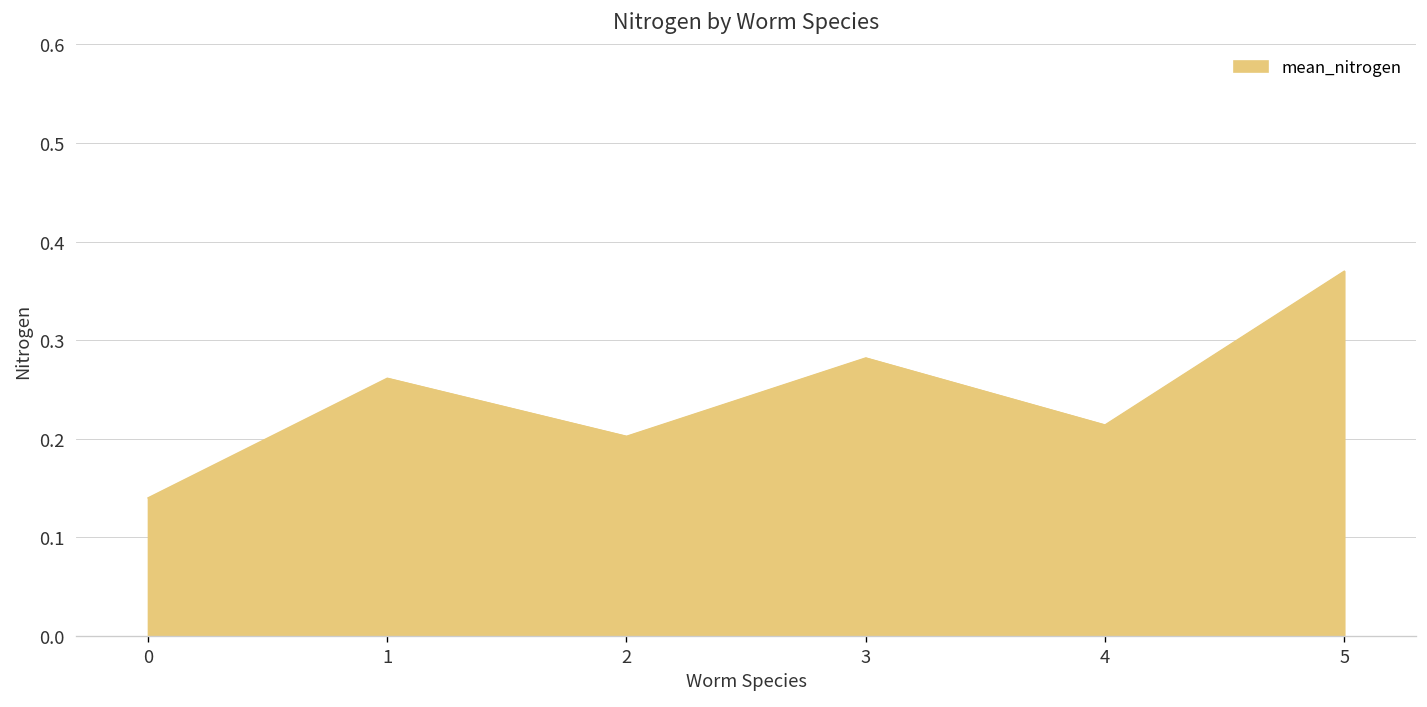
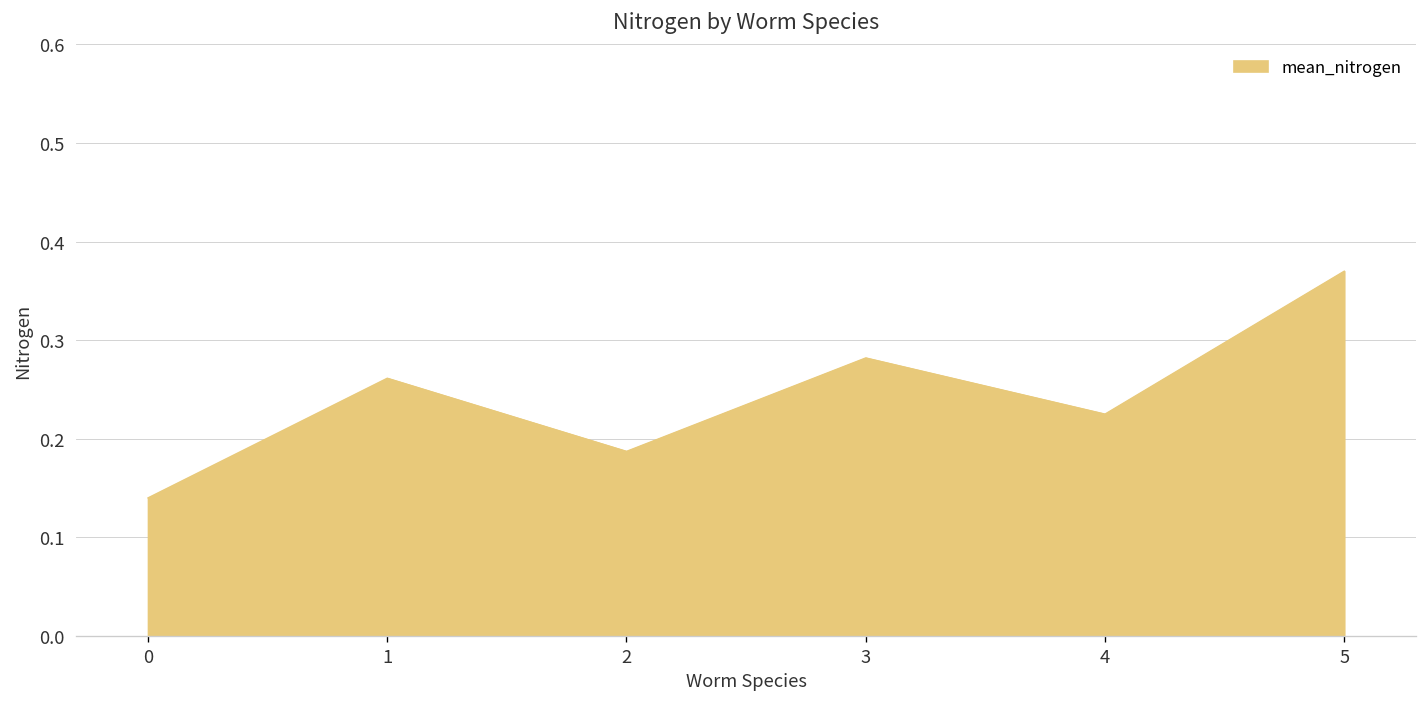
2: 0.20 -> 0.19
4: 0.21 -> 0.23
